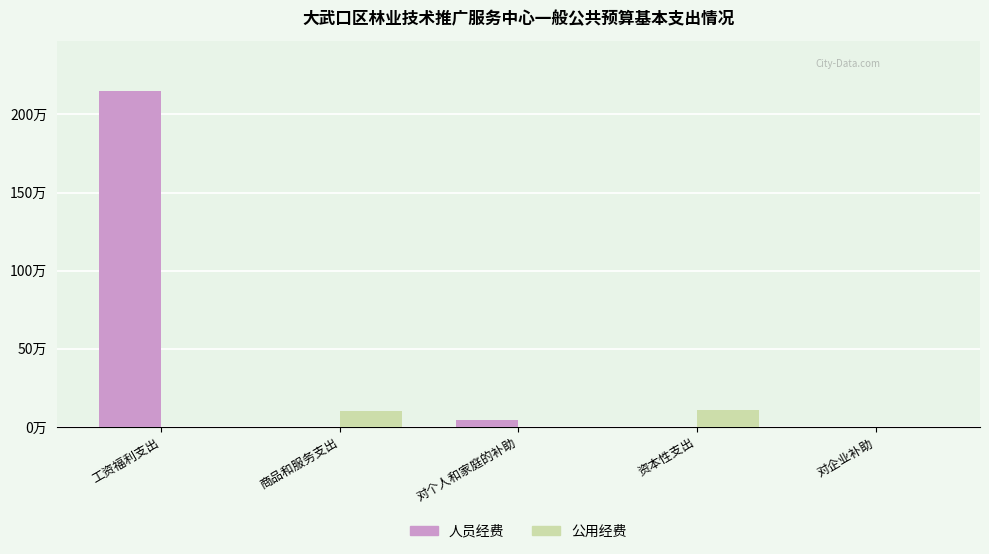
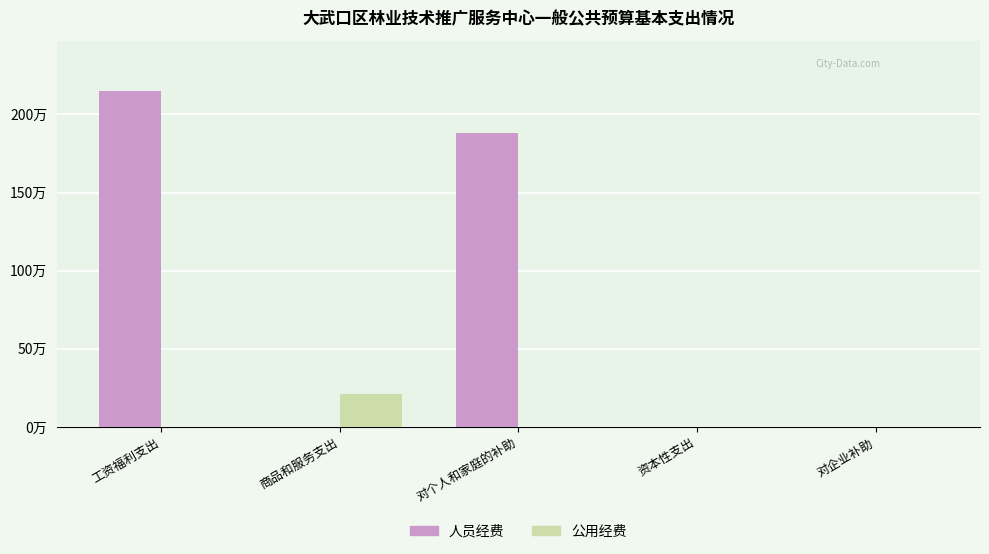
公用经费, 商品和服务支出: 10万 -> 21万
人员经费, 对个人和家庭的补助: 5万 -> 188万
公用经费, 资本性支出: 11万 -> 0万
